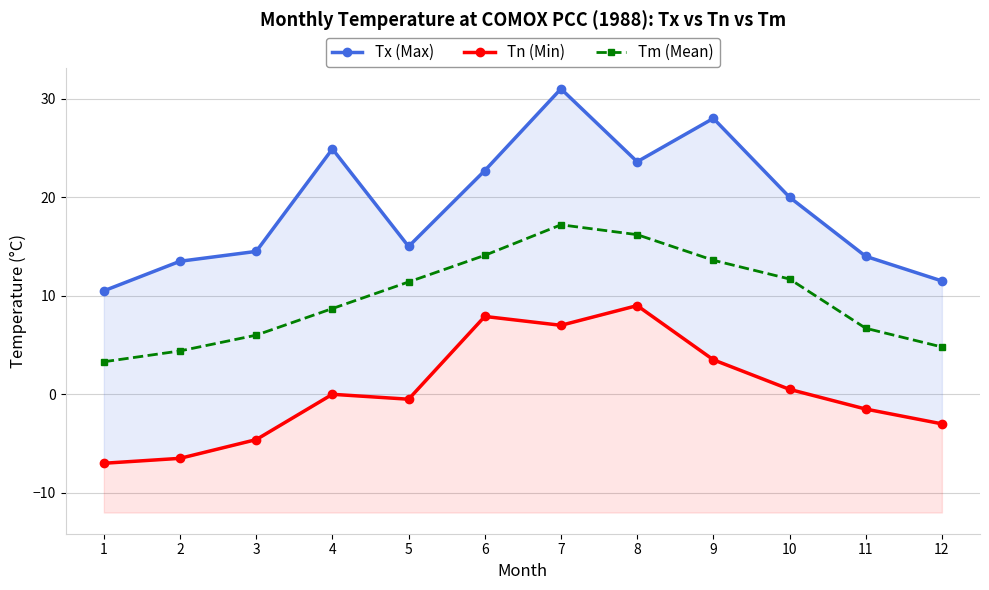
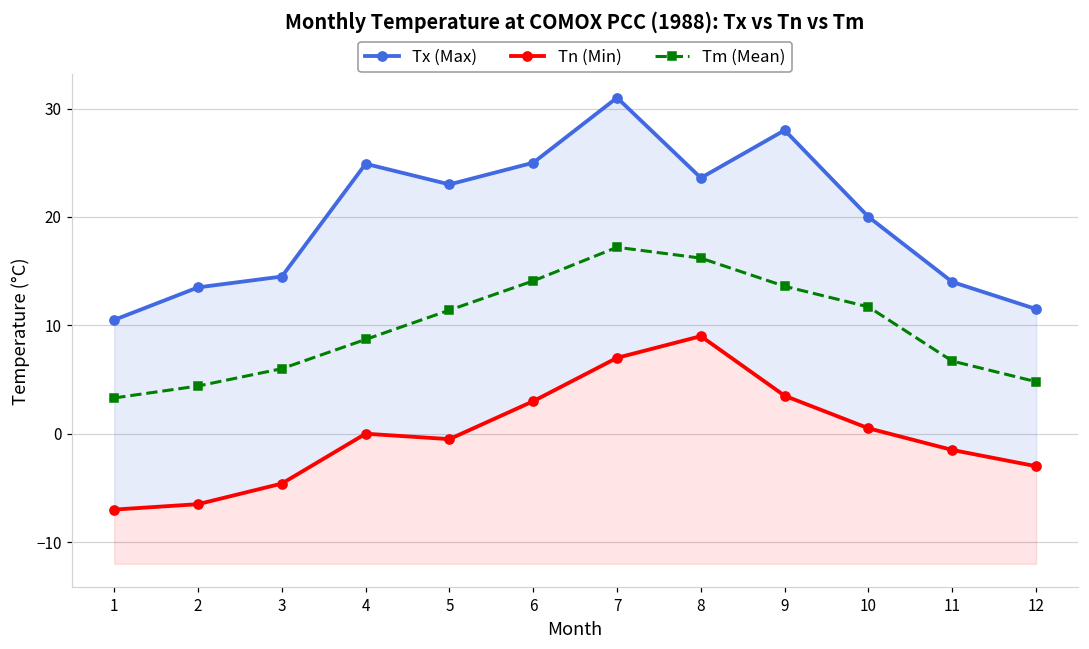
Tx (Max), 5: 15 -> 23
Tx (Max), 6: 23 -> 25
Tn (Min), 6: 8 -> 3
